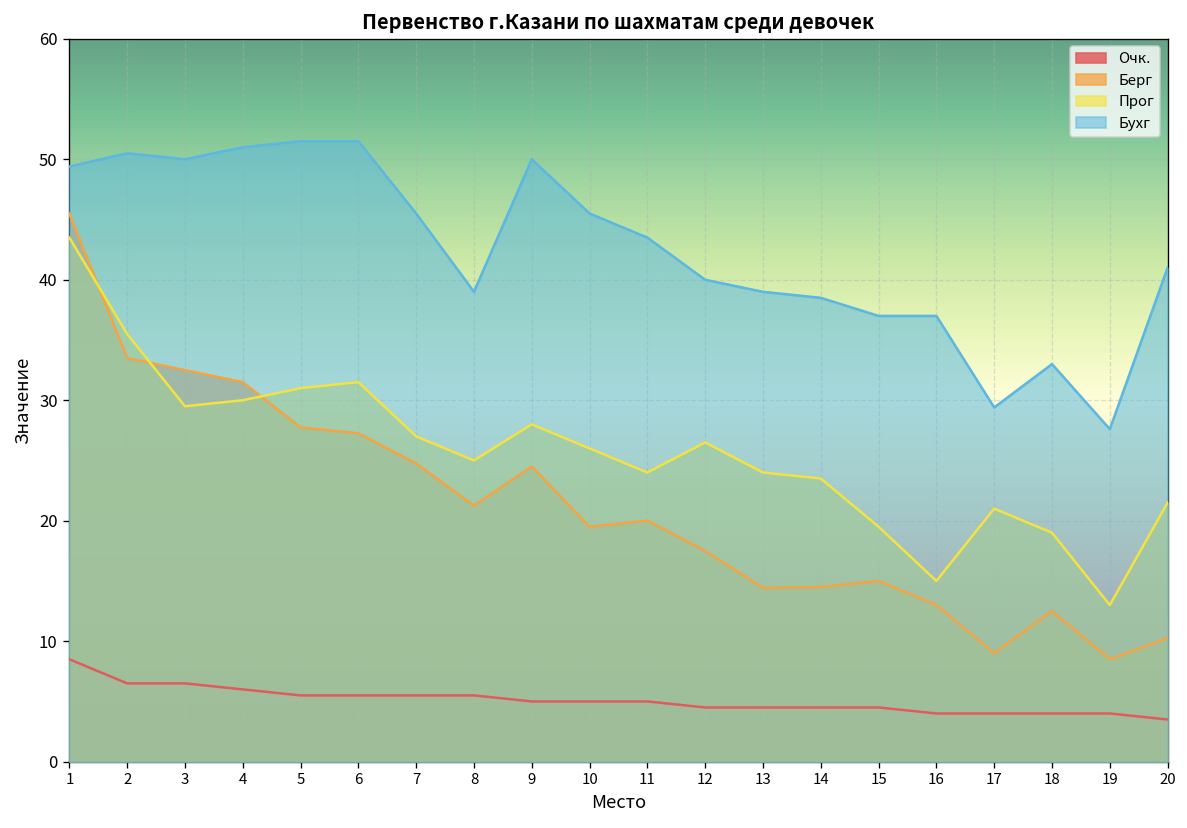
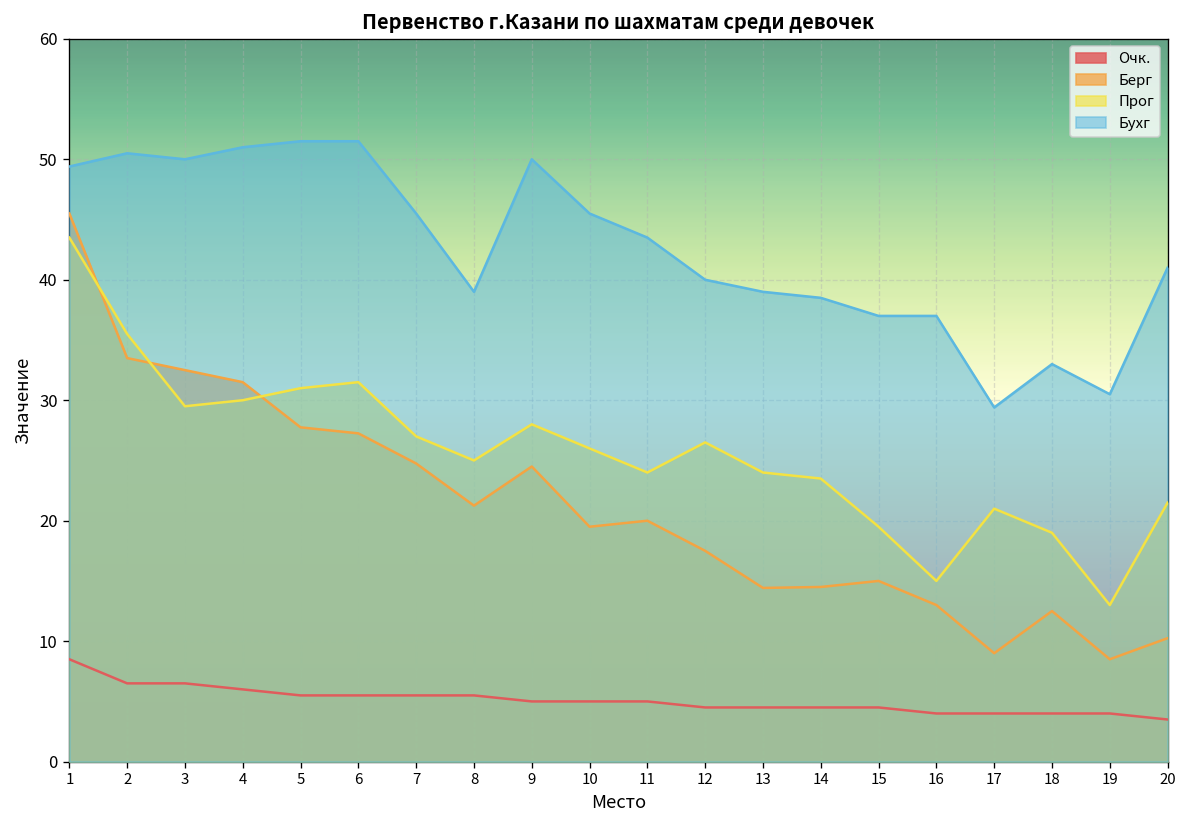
Бухг, 19: 27.6 -> 30.5
